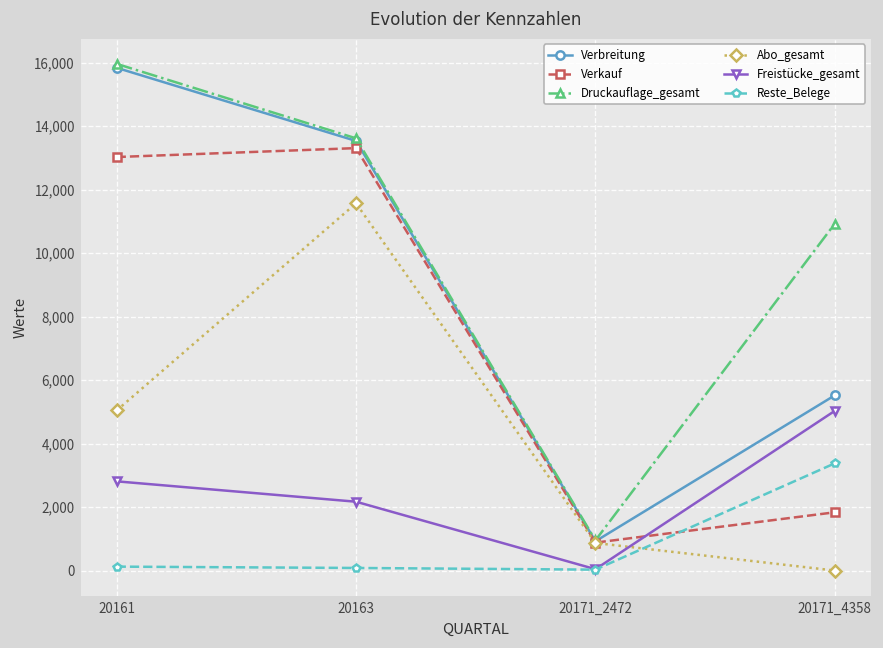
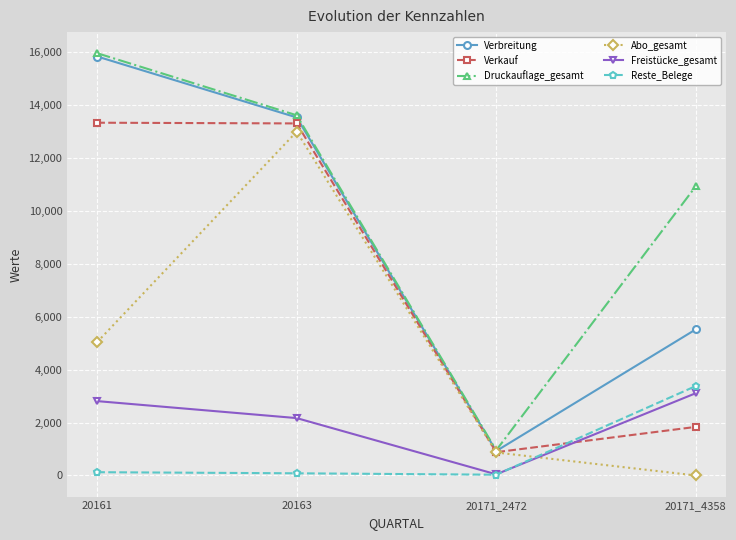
Verkauf, 20161: 13,000 -> 13,300
Abo_gesamt, 20163: 11,600 -> 13,000
Freistücke_gesamt, 20171_4358: 5,000 -> 3,100
